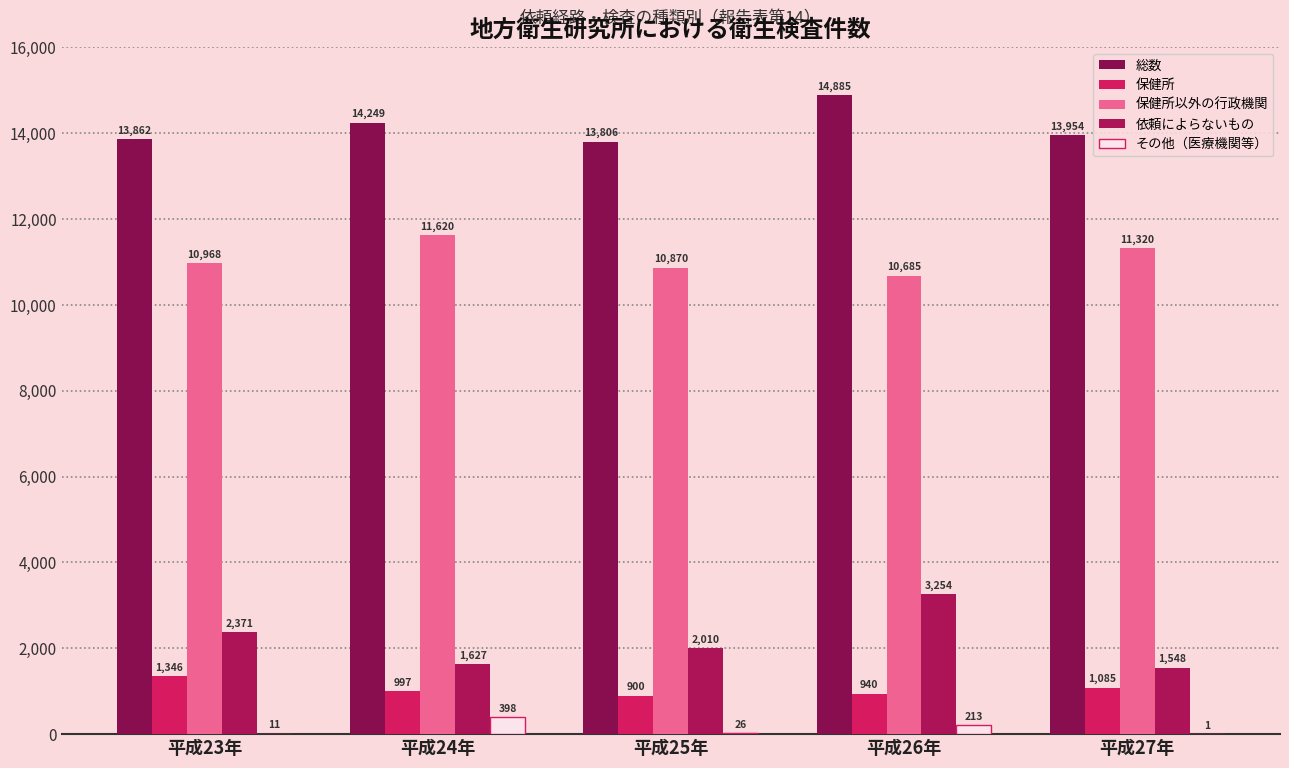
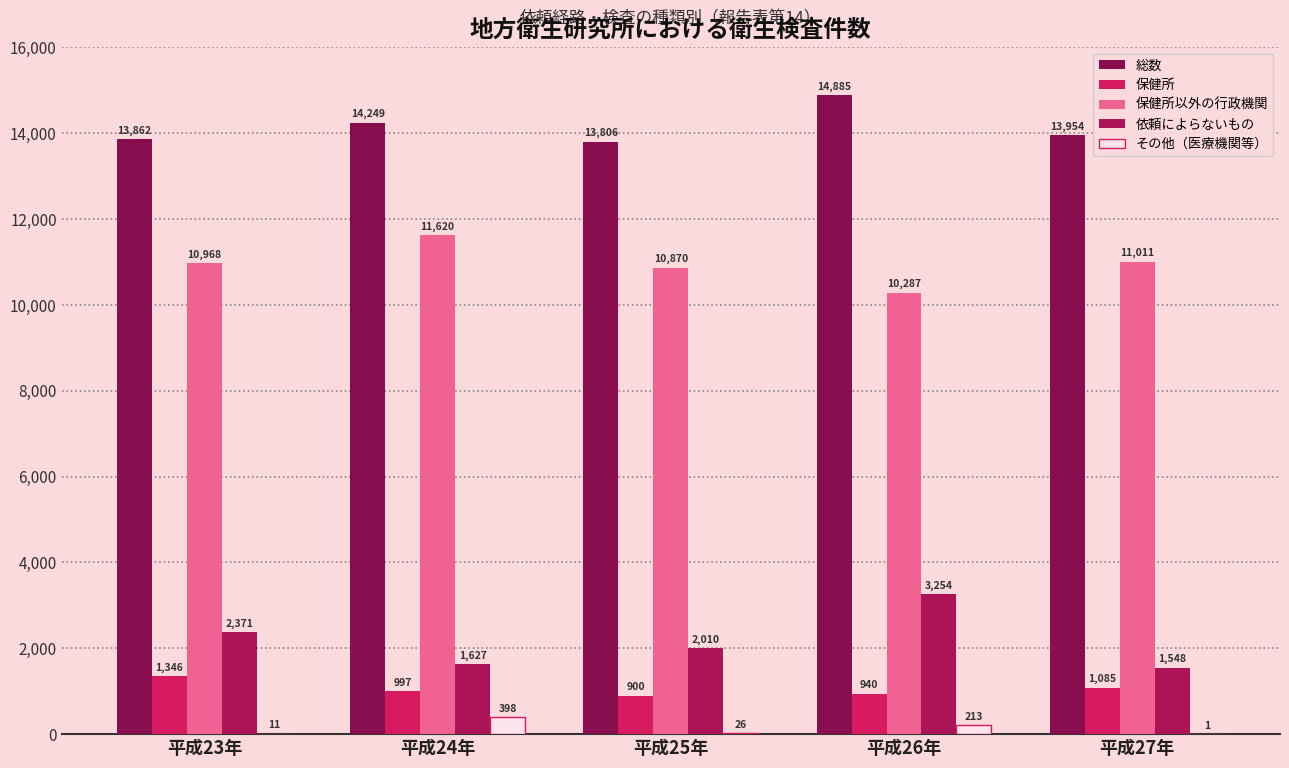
保健所以外の行政機関, 平成26年: 10,685 -> 10,287
保健所以外の行政機関, 平成27年: 11,320 -> 11,011
